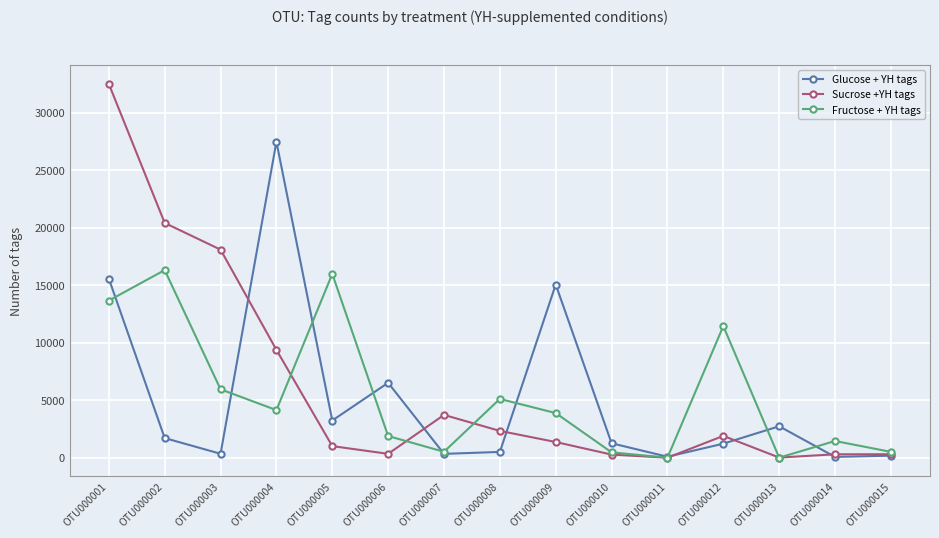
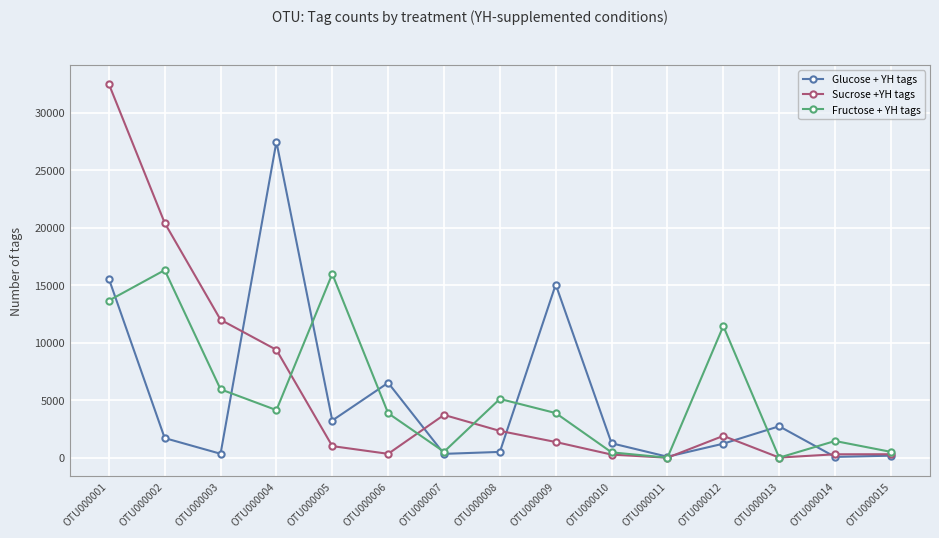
Sucrose +YH tags, OTU000003: 18100 -> 12000
Fructose + YH tags, OTU000006: 1900 -> 3900
